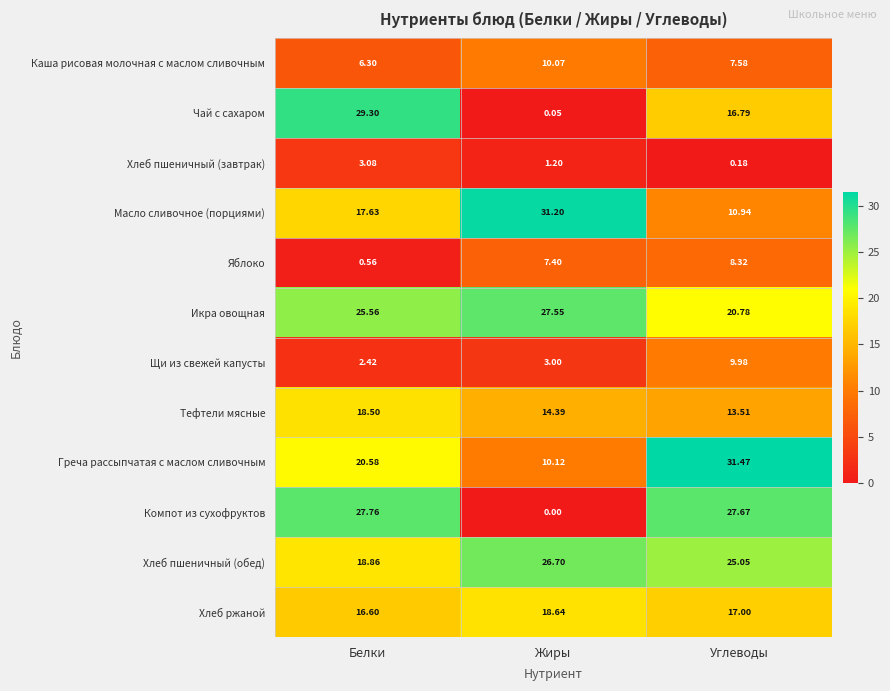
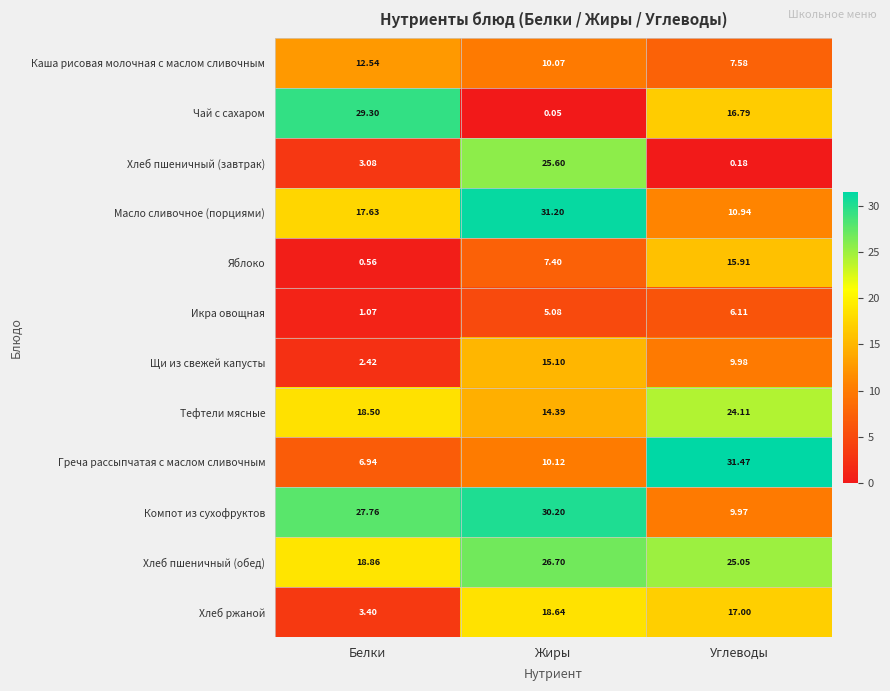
Каша рисовая молочная с маслом сливочным, Белки: 6.30 -> 12.54
Хлеб пшеничный (завтрак), Жиры: 1.20 -> 25.60
Яблоко, Углеводы: 8.32 -> 15.91
Икра овощная, Белки: 25.56 -> 1.07
Икра овощная, Жиры: 27.55 -> 5.08
Икра овощная, Углеводы: 20.78 -> 6.11
Щи из свежей капусты, Жиры: 3.00 -> 15.10
Тефтели мясные, Углеводы: 13.51 -> 24.11
Греча рассыпчатая с маслом сливочным, Белки: 20.58 -> 6.94
Компот из сухофруктов, Жиры: 0.00 -> 30.20
Компот из сухофруктов, Углеводы: 27.67 -> 9.97
Хлеб ржаной, Белки: 16.60 -> 3.40
